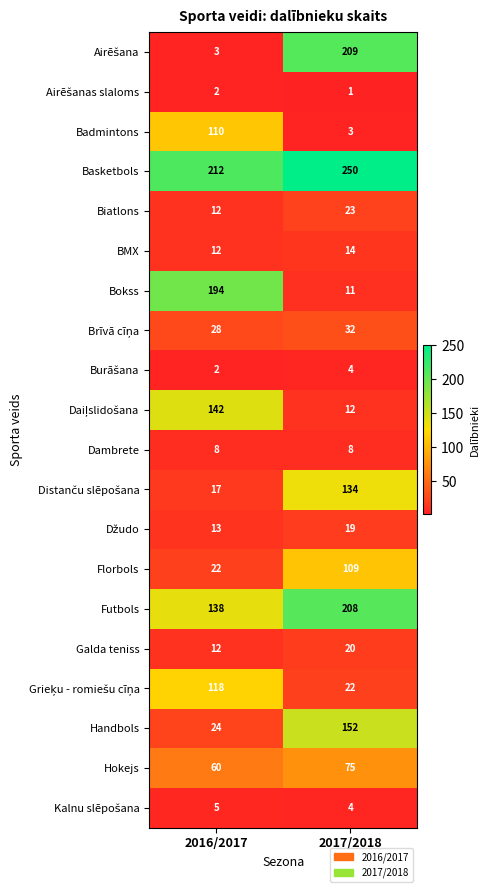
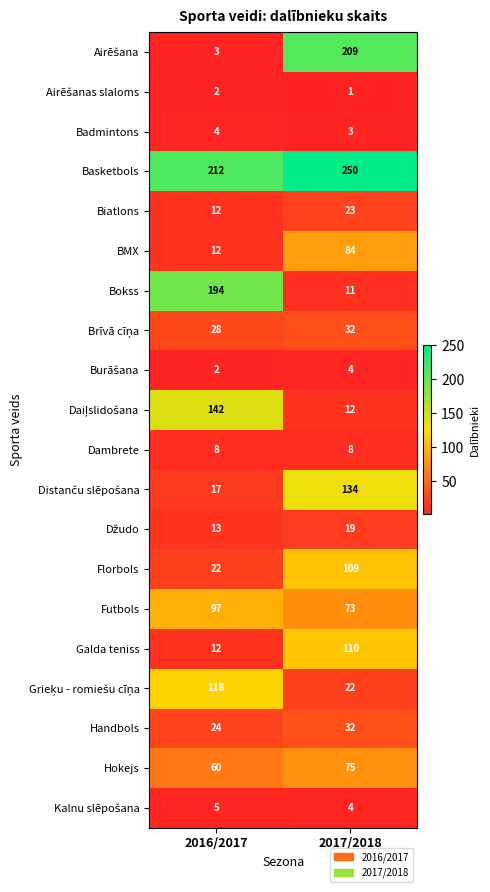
Badmintons, 2016/2017: 110 -> 4
BMX, 2017/2018: 14 -> 84
Futbols, 2016/2017: 138 -> 97
Futbols, 2017/2018: 208 -> 73
Galda teniss, 2017/2018: 20 -> 110
Handbols, 2017/2018: 152 -> 32
